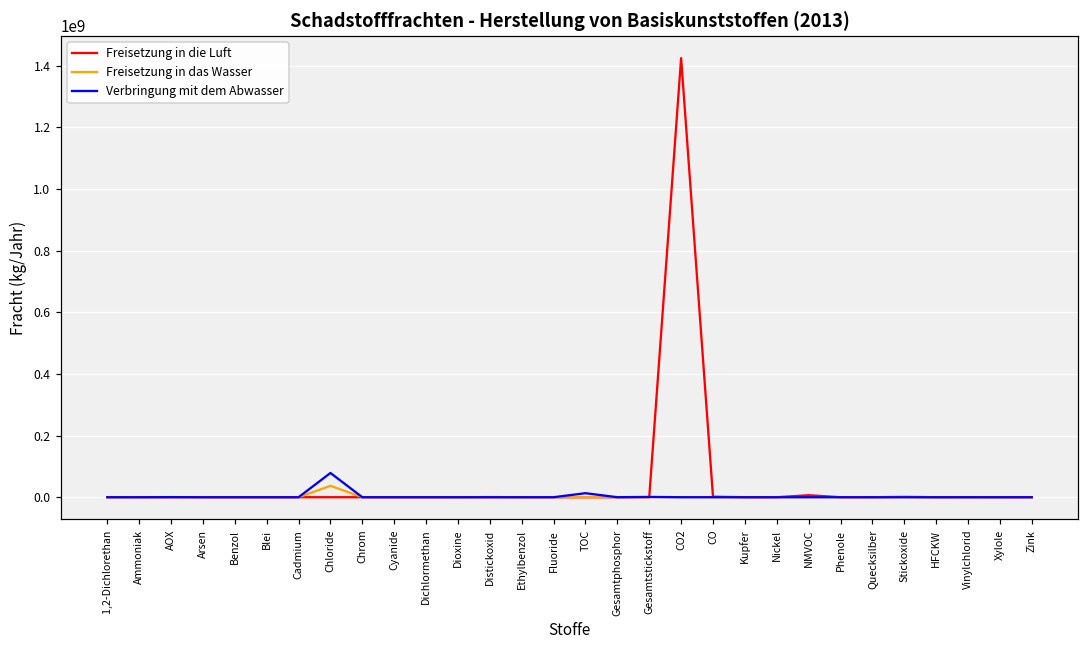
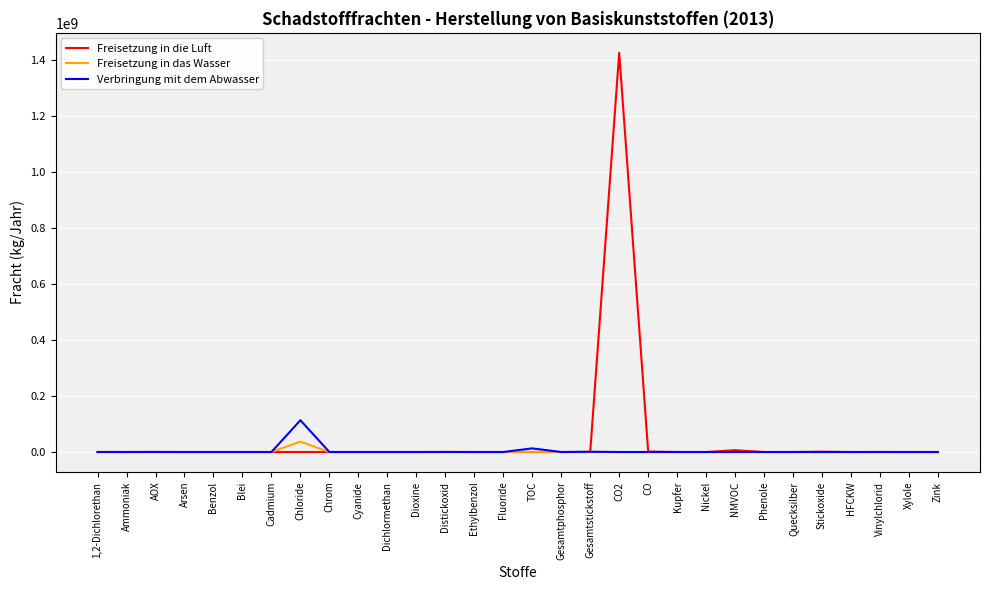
Verbringung mit dem Abwasser, Chloride: 80000000 -> 110000000
